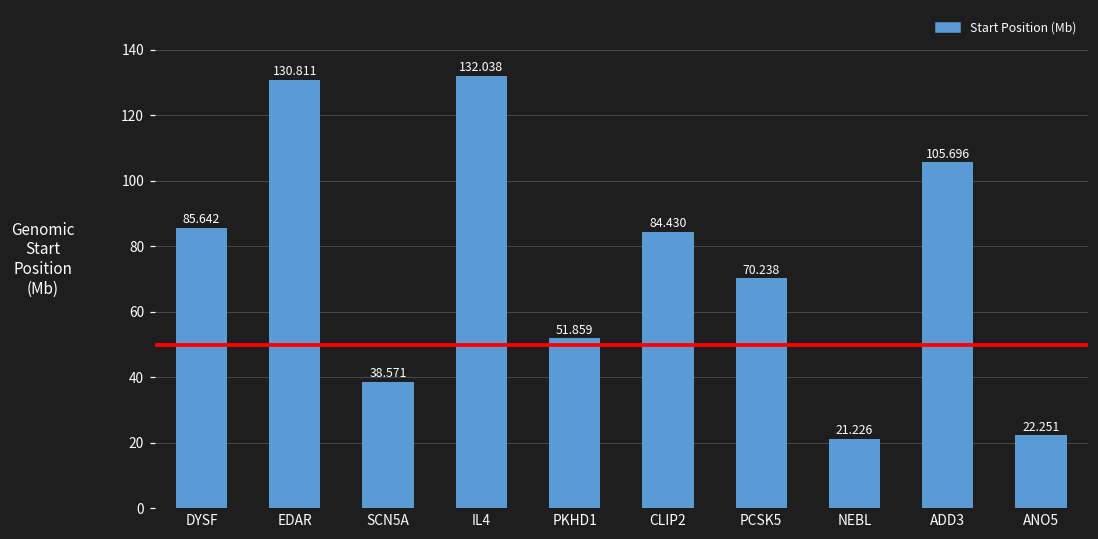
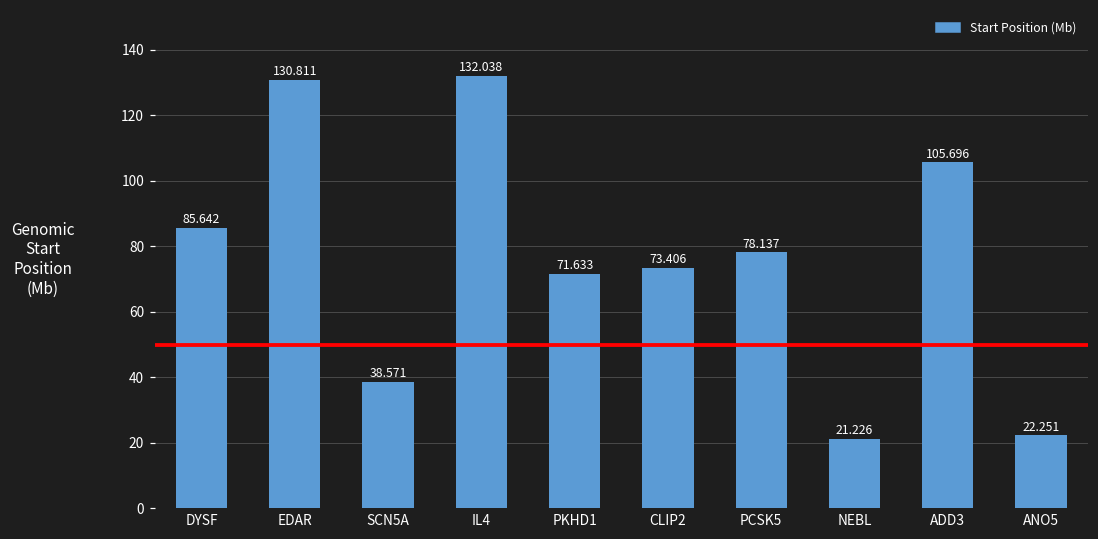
PKHD1: 51.859 -> 71.633
CLIP2: 84.430 -> 73.406
PCSK5: 70.238 -> 78.137
